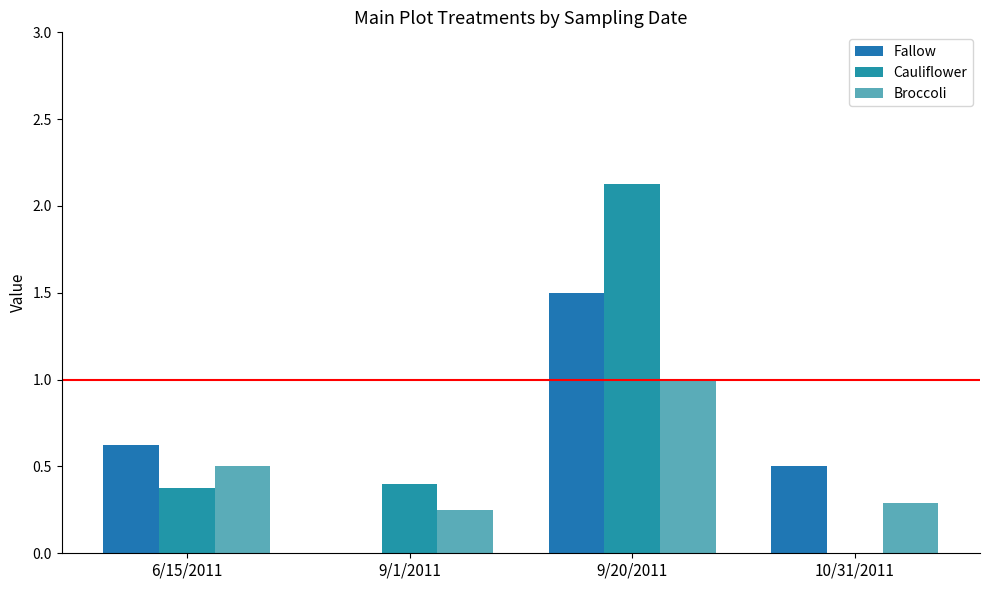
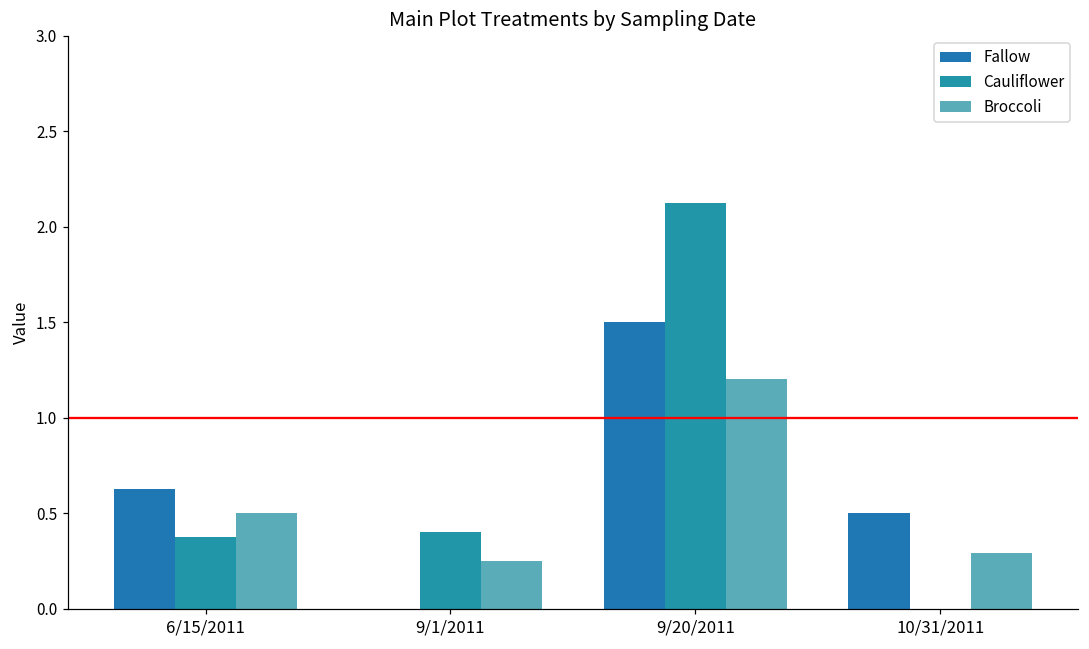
Broccoli, 9/20/2011: 1.0 -> 1.2
